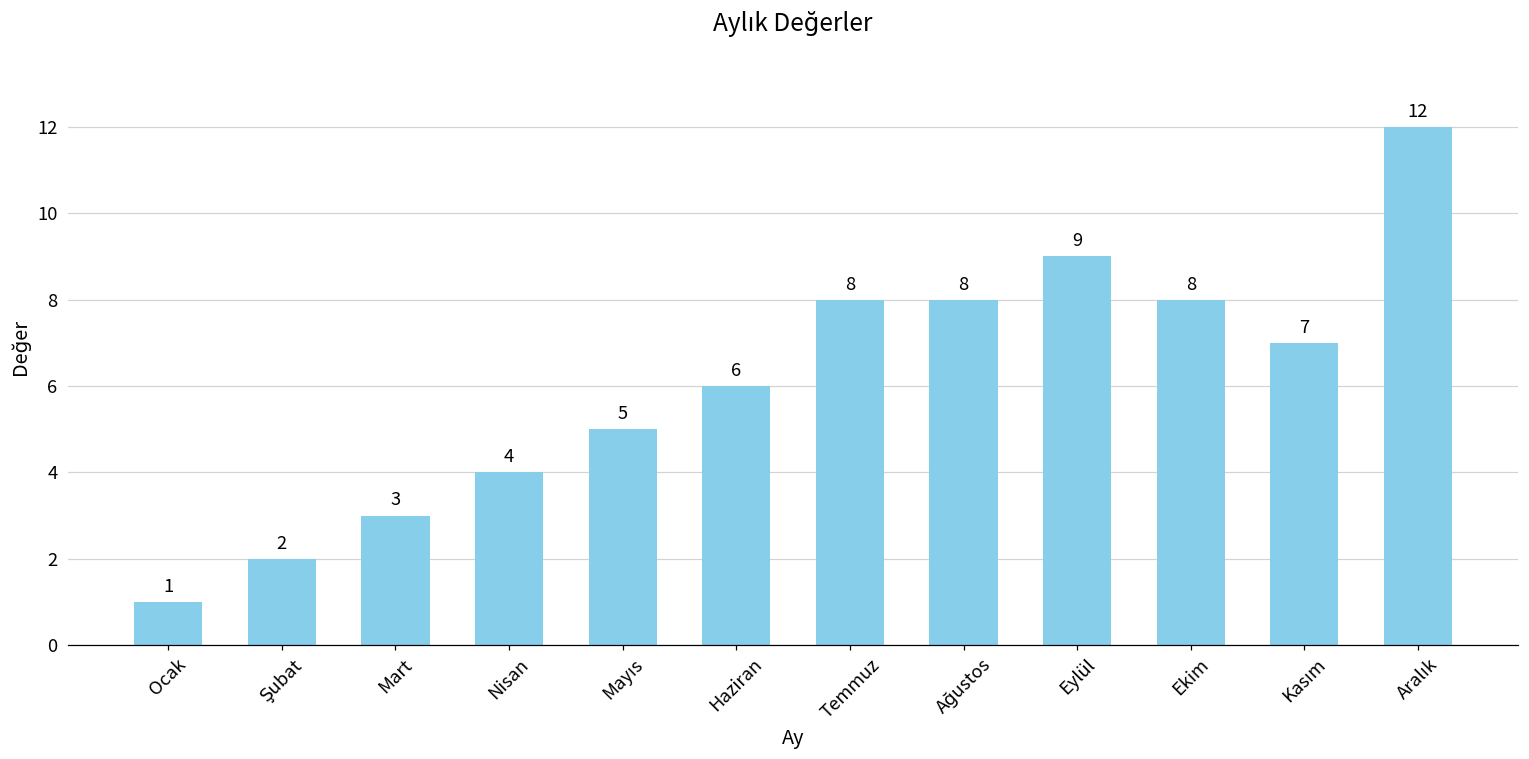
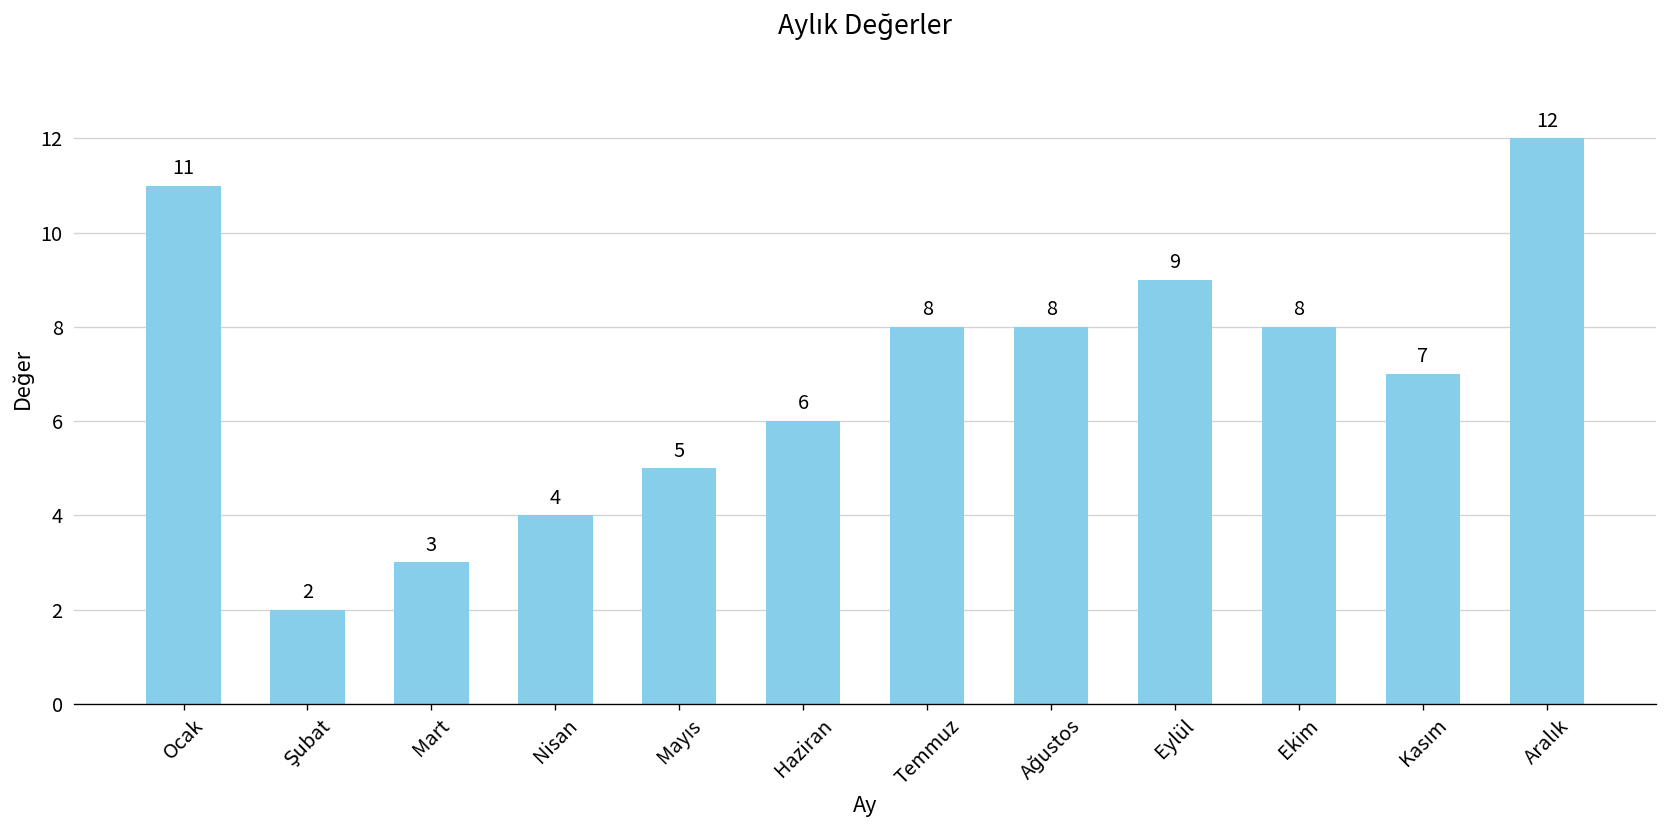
Ocak: 1 -> 11
